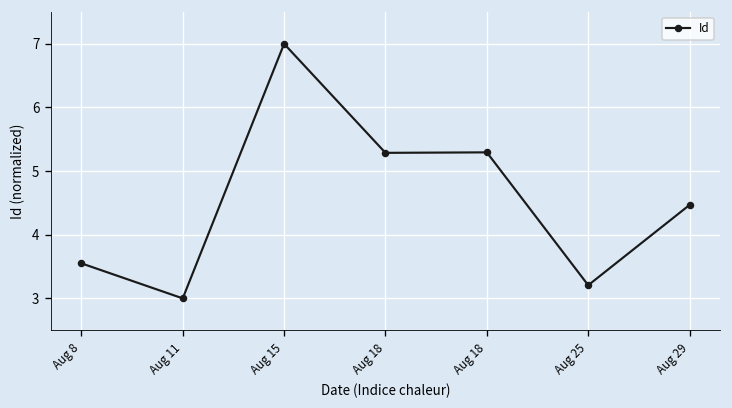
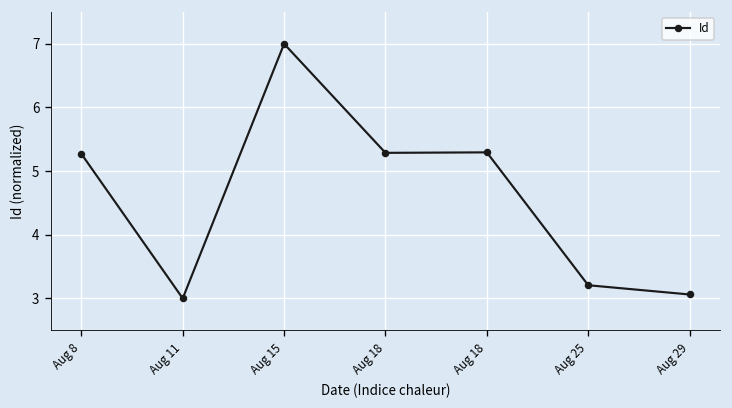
Aug 8: 3.6 -> 5.3
Aug 29: 4.5 -> 3.1
